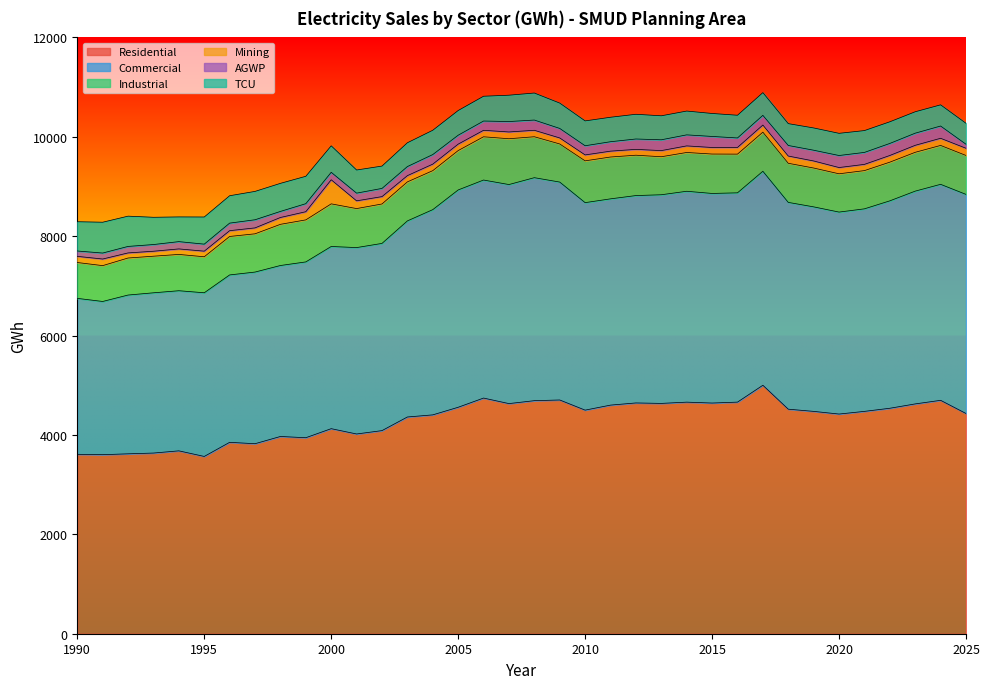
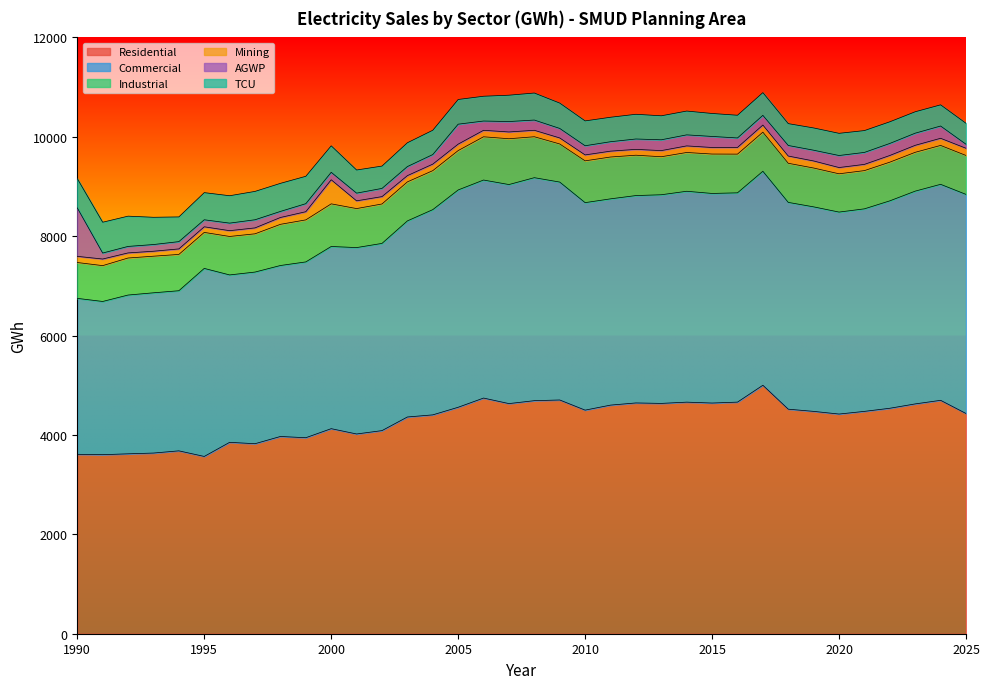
AGWP, 1990: 100 -> 1000
Commercial, 1995: 3300 -> 3800
AGWP, 2005: 200 -> 400
